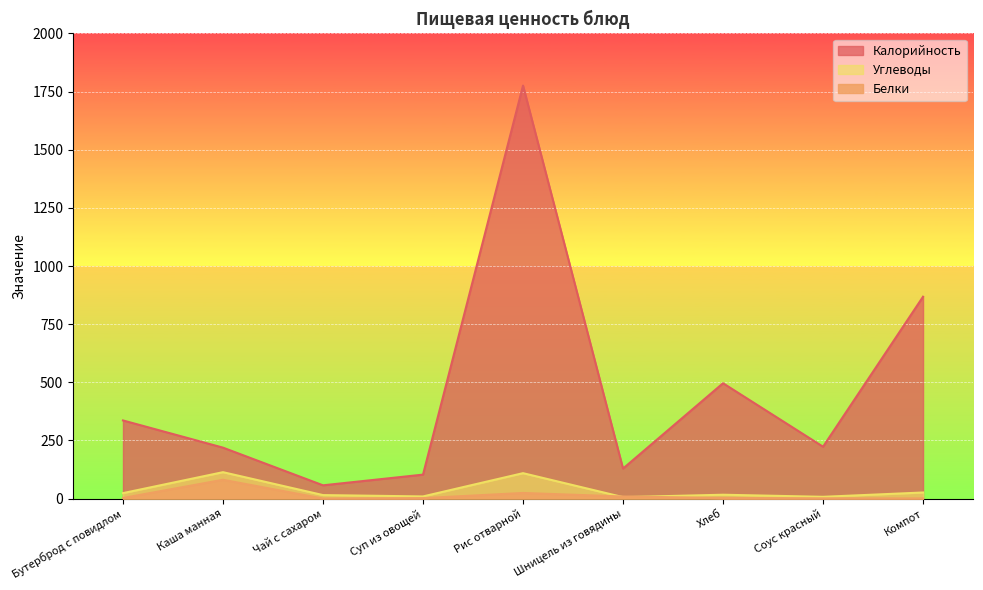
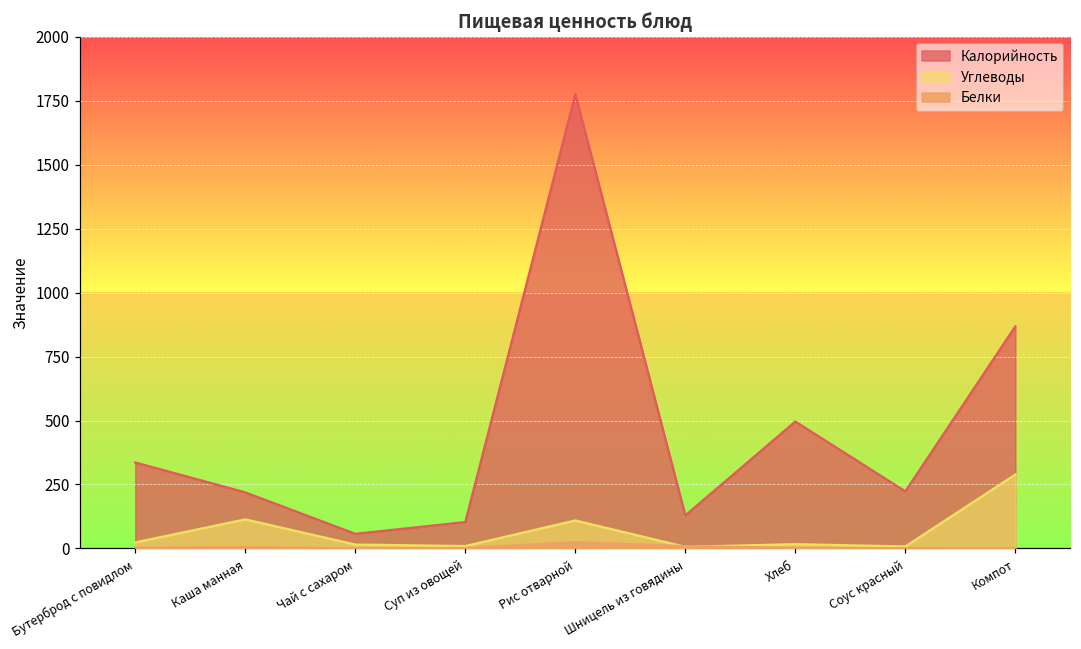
Белки, Каша манная: 80 -> 0
Углеводы, Компот: 30 -> 290
